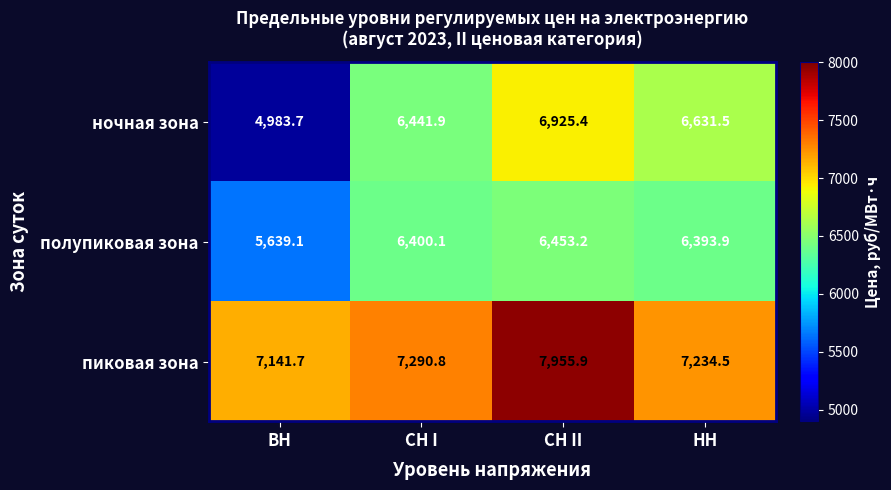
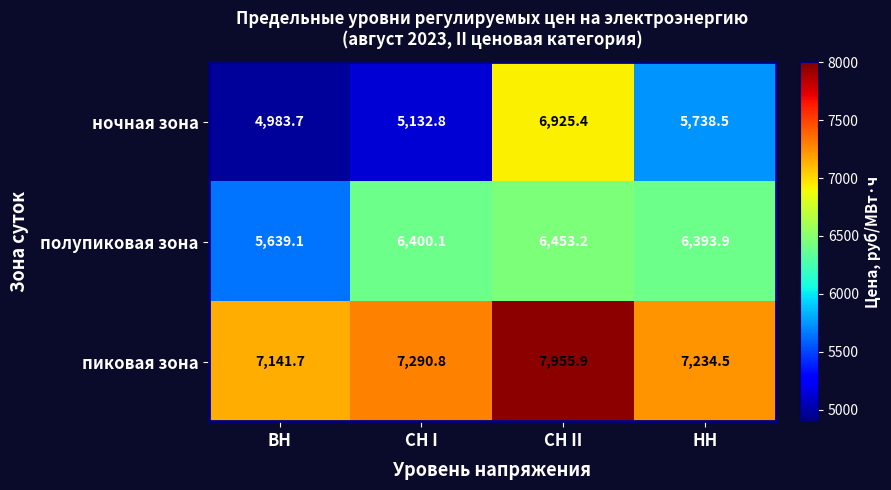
ночная зона, СН I: 6,441.9 -> 5,132.8
ночная зона, НН: 6,631.5 -> 5,738.5
